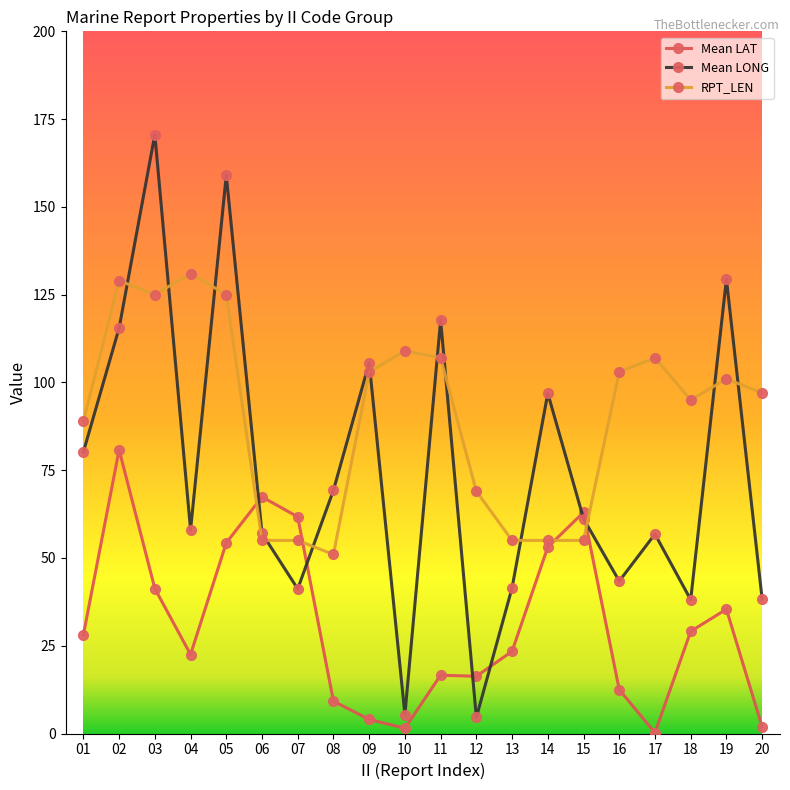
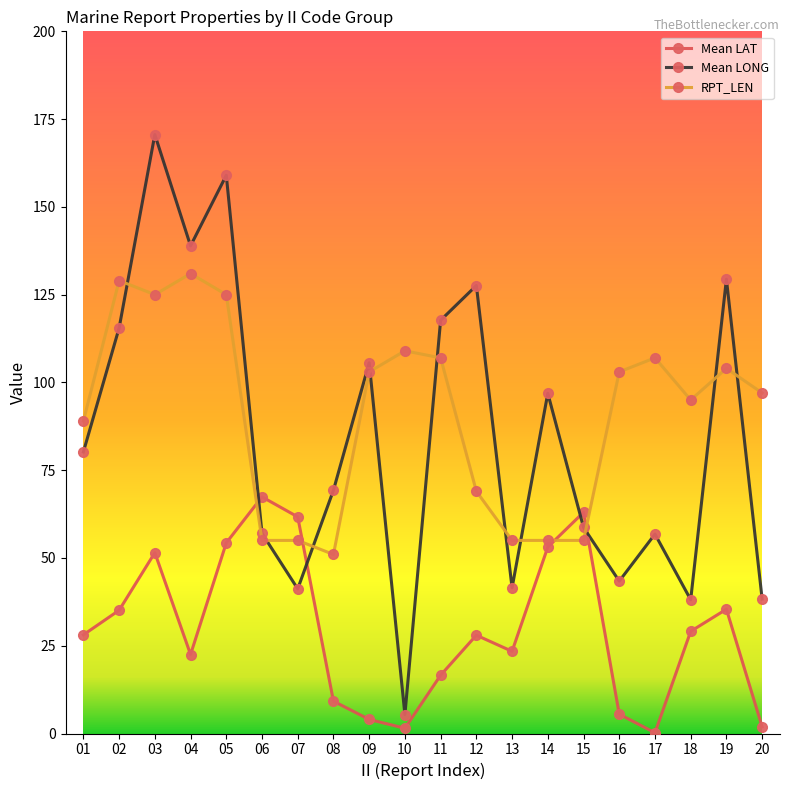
Mean LAT, 02: 81 -> 35
Mean LAT, 03: 41 -> 52
Mean LONG, 04: 58 -> 139
Mean LAT, 12: 16 -> 28
Mean LONG, 12: 5 -> 128
Mean LONG, 15: 61 -> 59
Mean LAT, 16: 13 -> 6
RPT_LEN, 19: 101 -> 104
